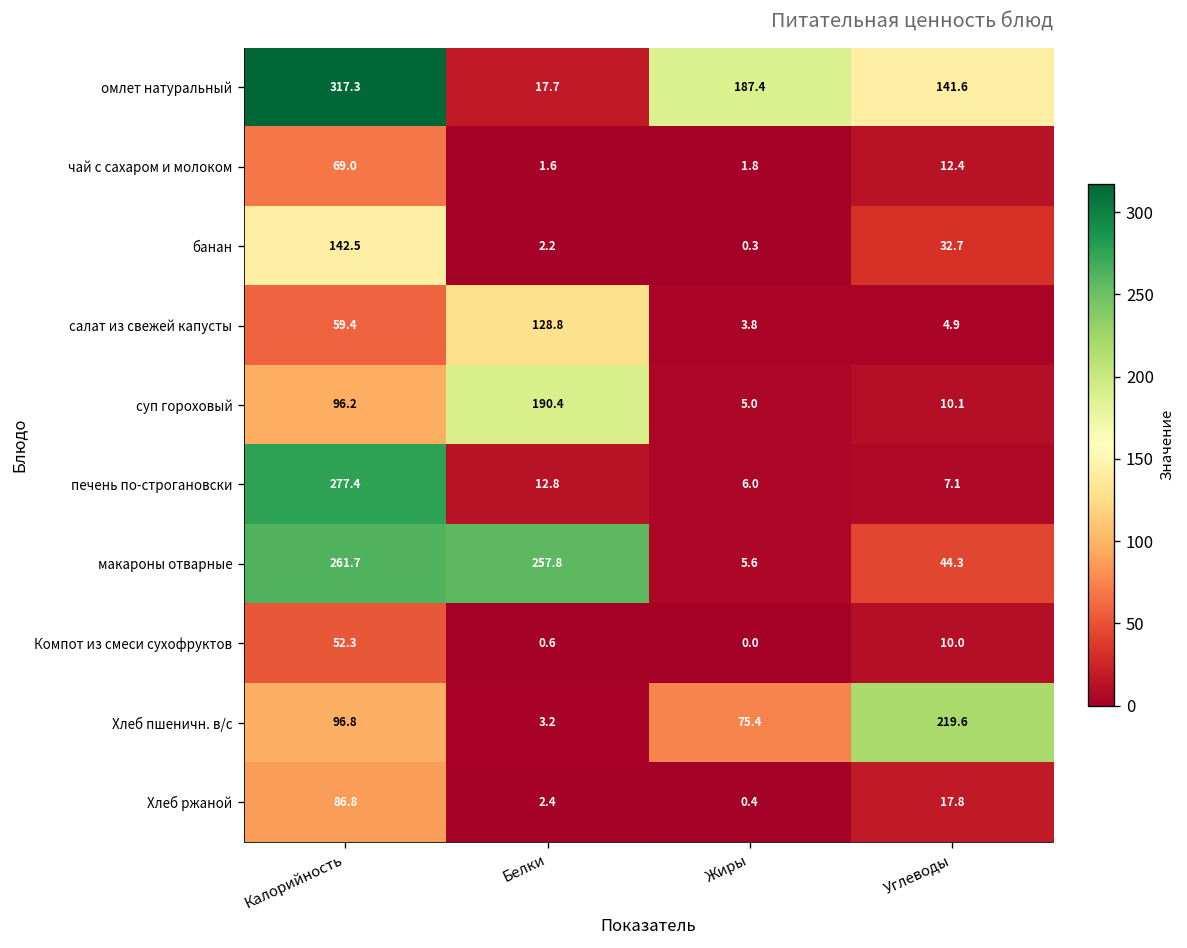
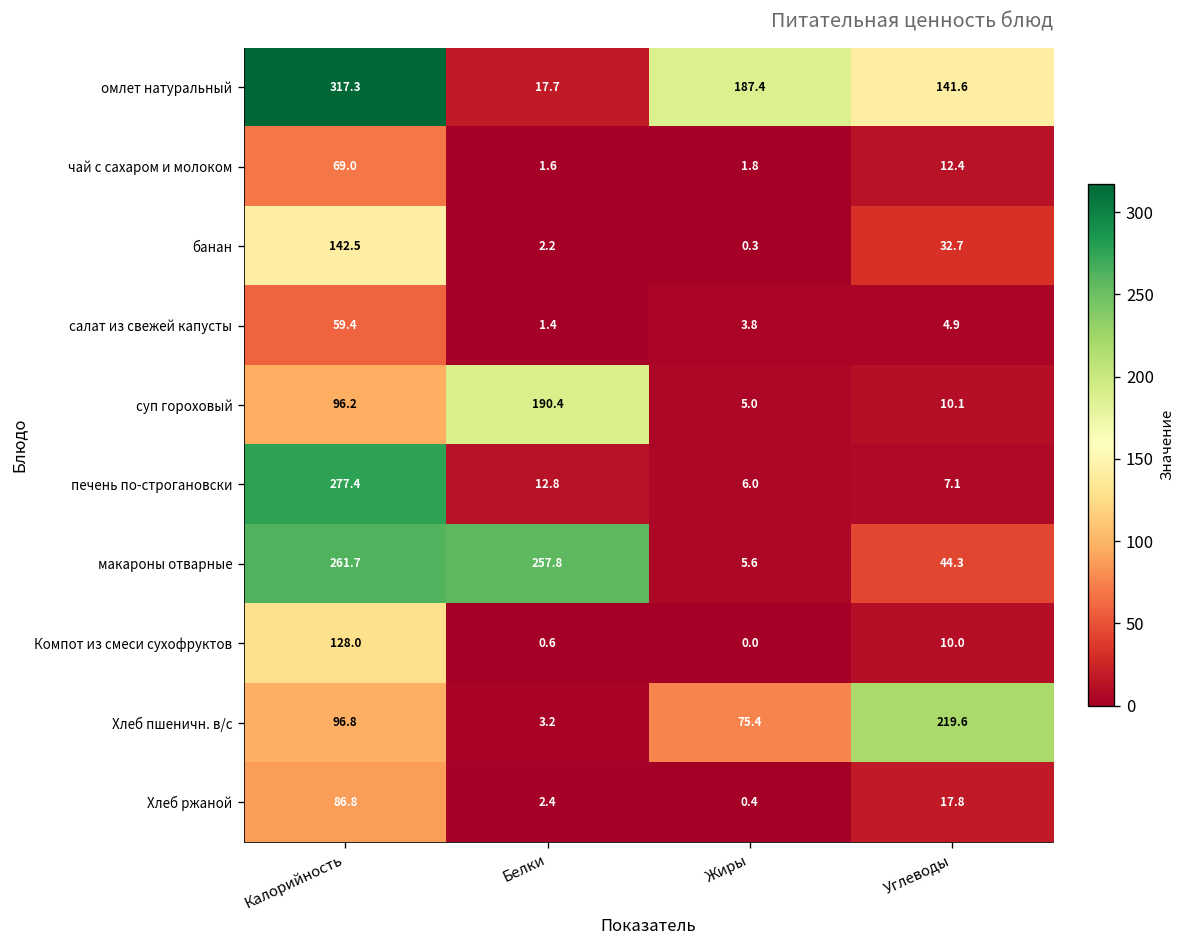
салат из свежей капусты, Белки: 128.8 -> 1.4
Компот из смеси сухофруктов, Калорийность: 52.3 -> 128.0
